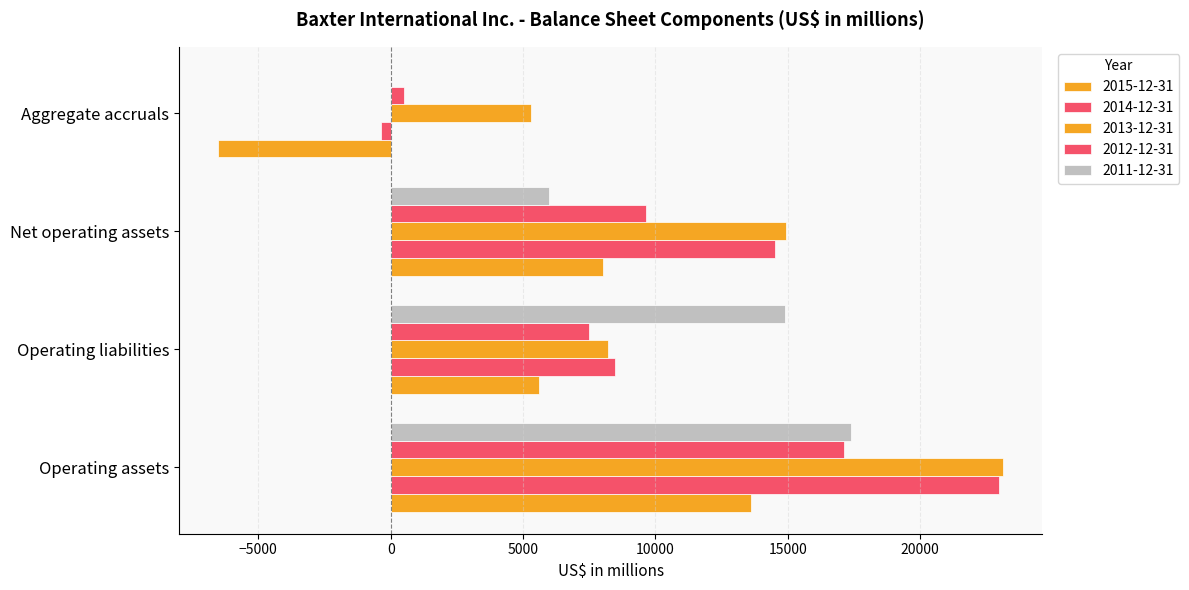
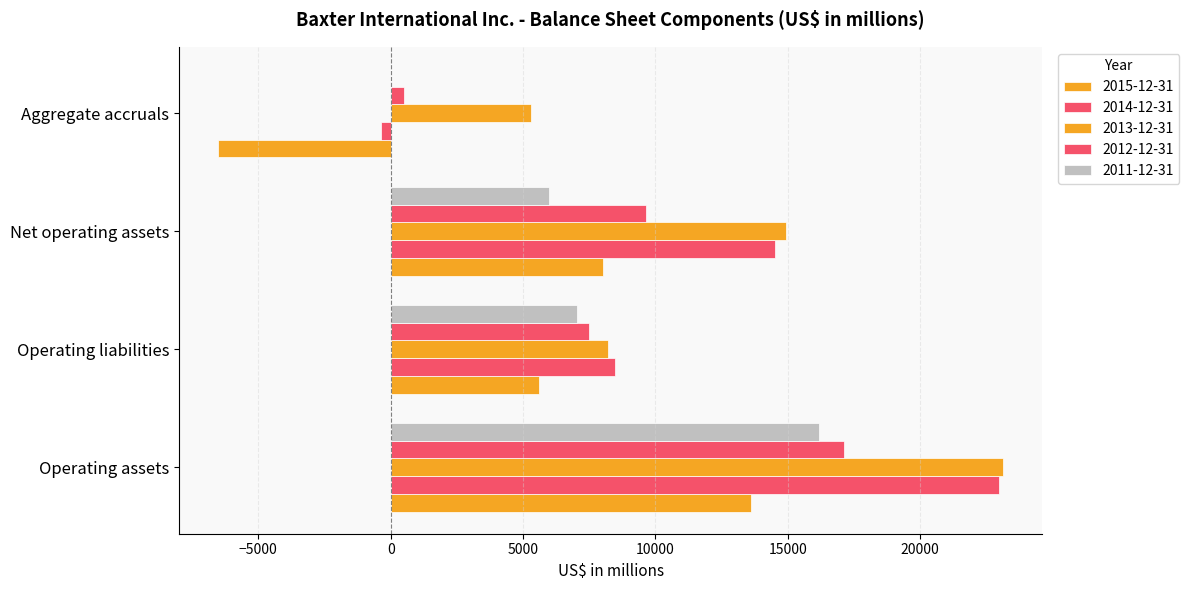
2011-12-31, Operating liabilities: 14900 -> 7100
2011-12-31, Operating assets: 17400 -> 16200
